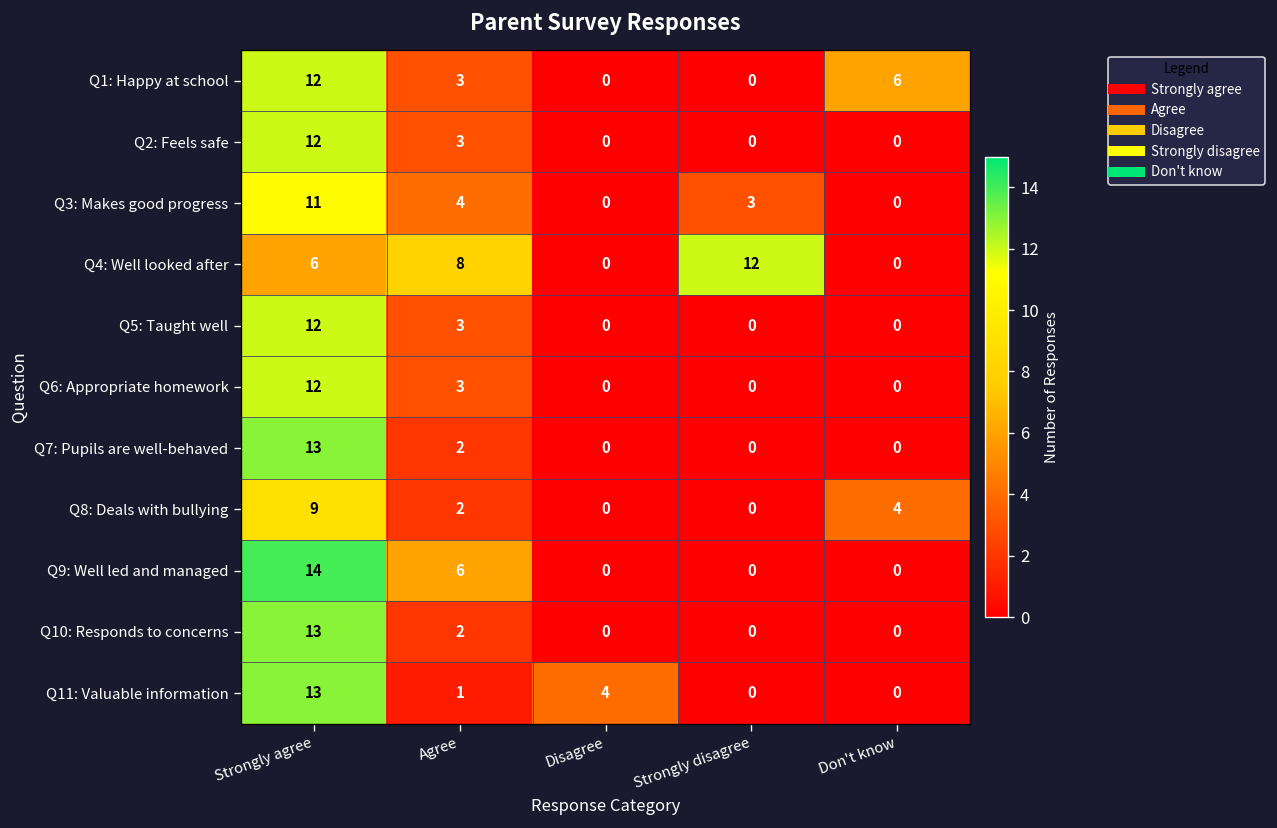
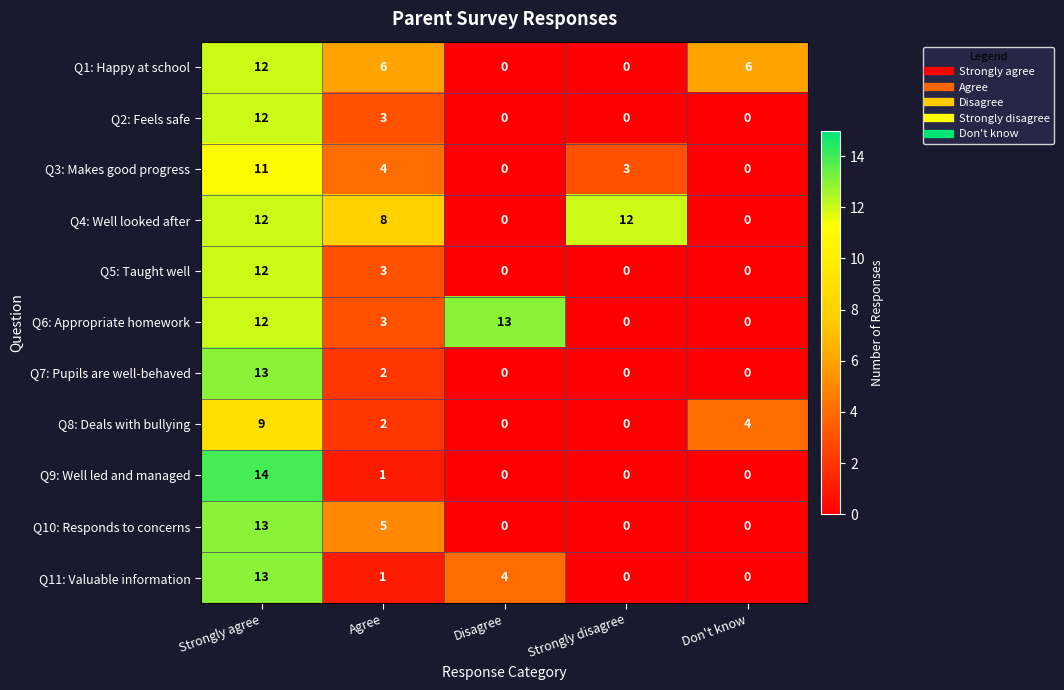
Q1: Happy at school, Agree: 3 -> 6
Q4: Well looked after, Strongly agree: 6 -> 12
Q6: Appropriate homework, Disagree: 0 -> 13
Q9: Well led and managed, Agree: 6 -> 1
Q10: Responds to concerns, Agree: 2 -> 5
